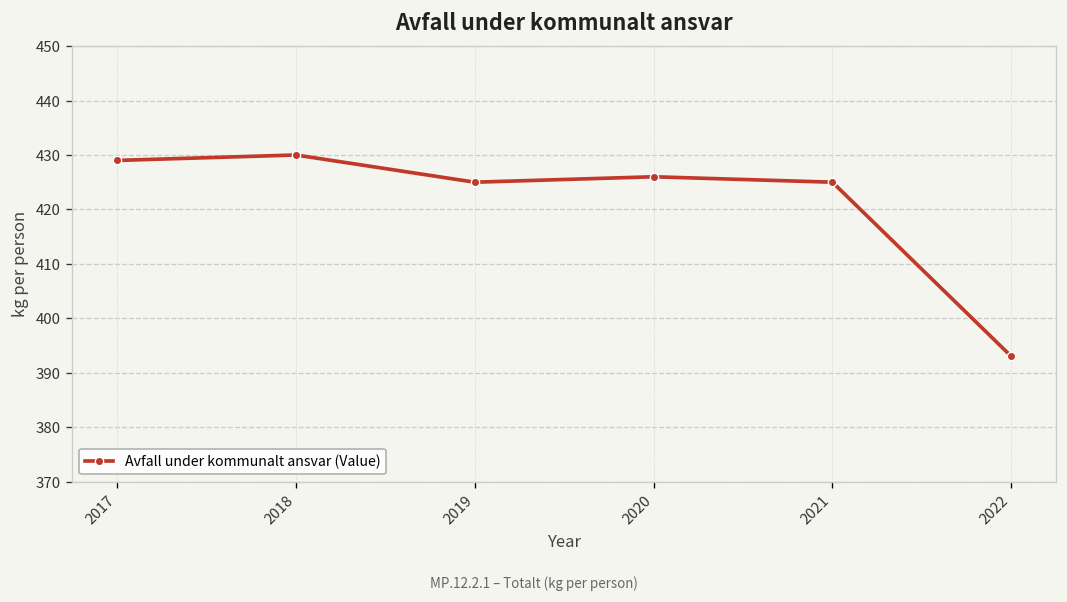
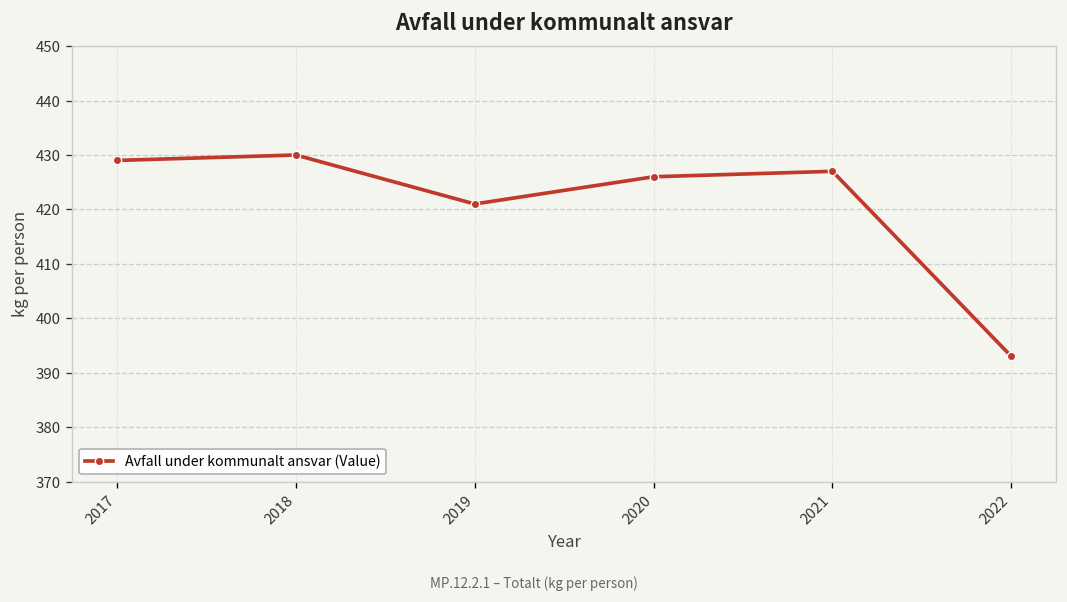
2019: 425 -> 421
2021: 425 -> 427
